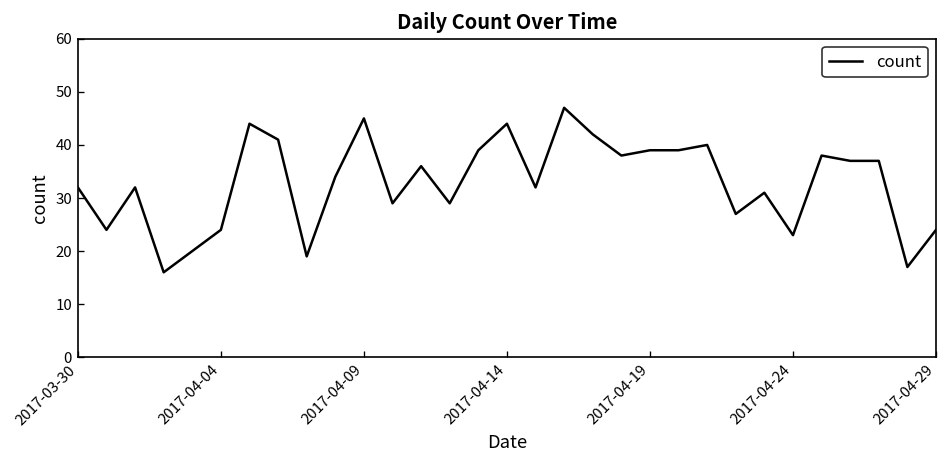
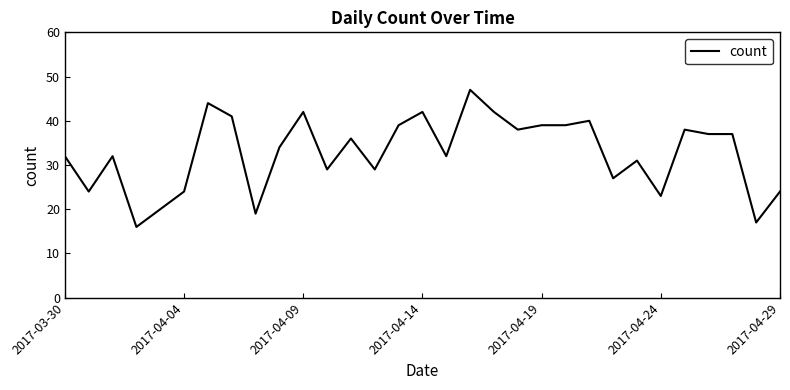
2017-04-09: 45 -> 42
2017-04-14: 44 -> 42
